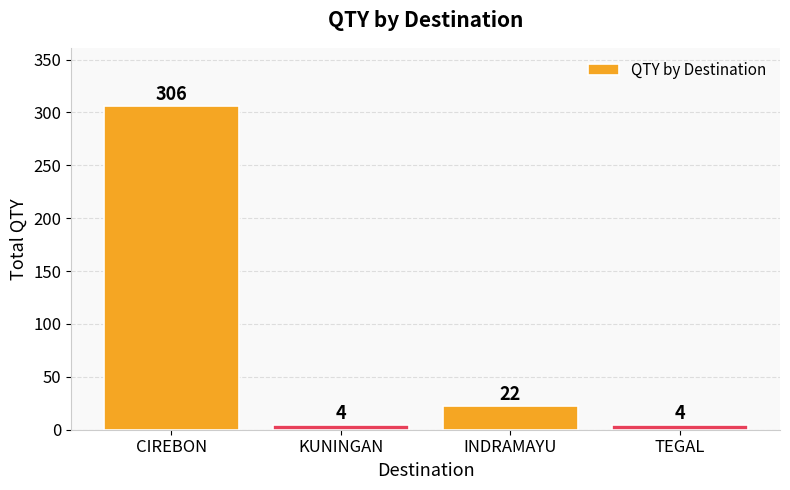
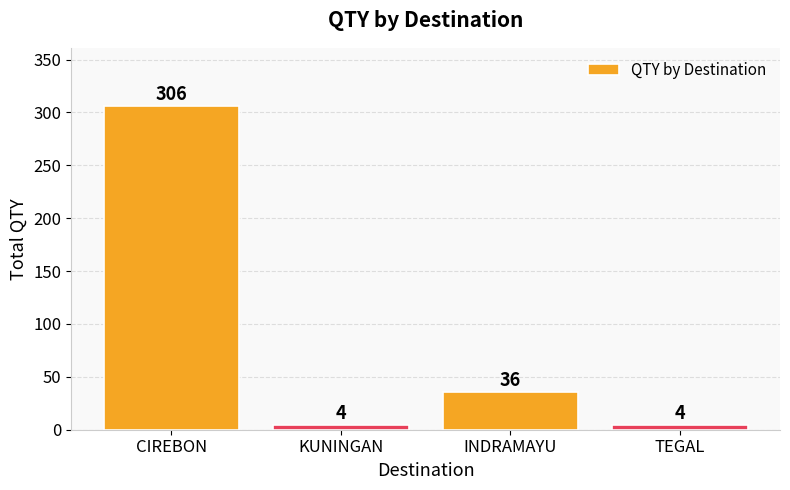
INDRAMAYU: 22 -> 36
